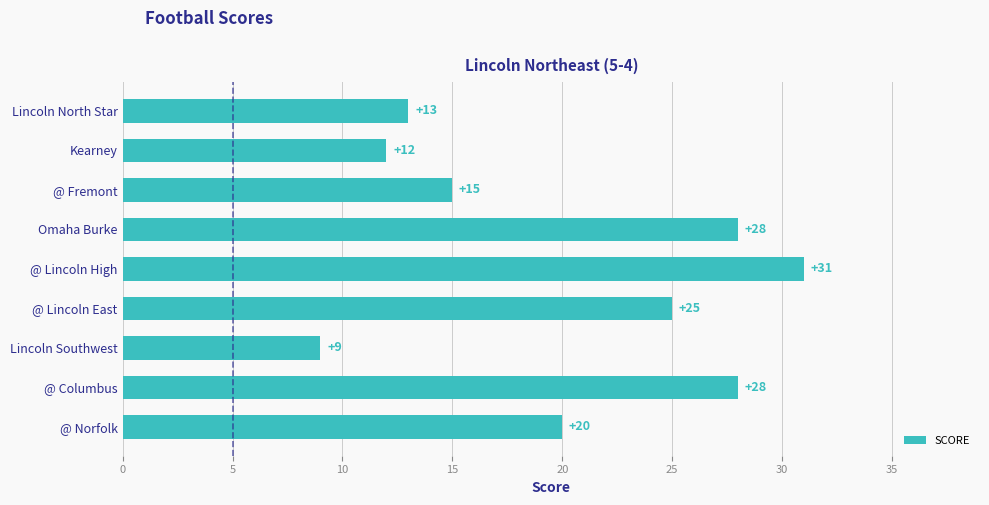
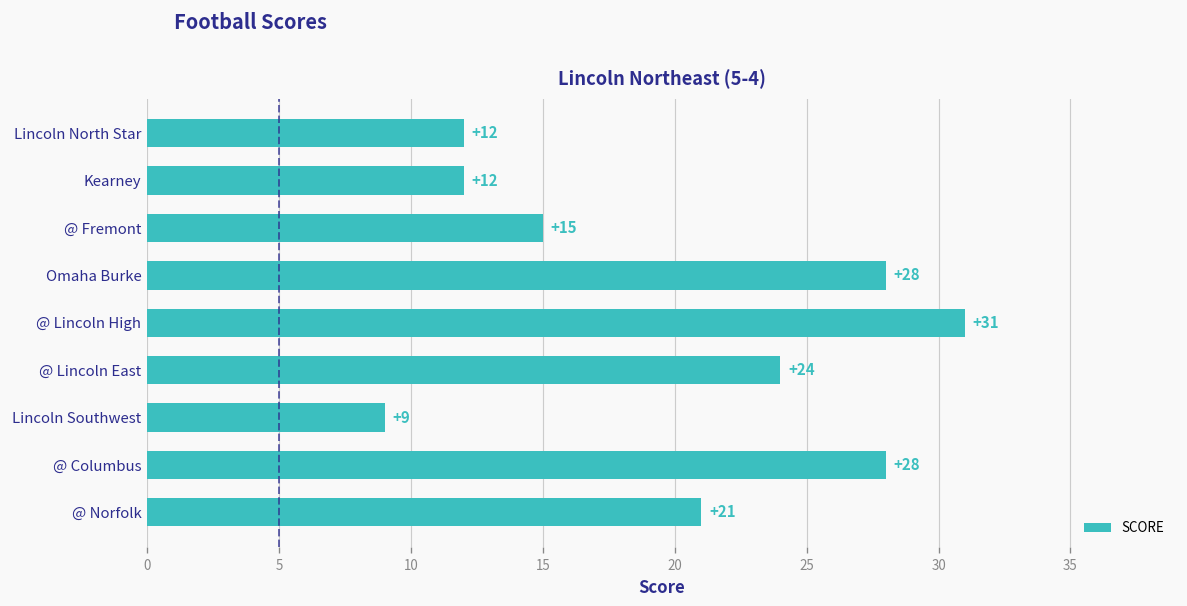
Lincoln North Star: +13 -> +12
@ Lincoln East: +25 -> +24
@ Norfolk: +20 -> +21
